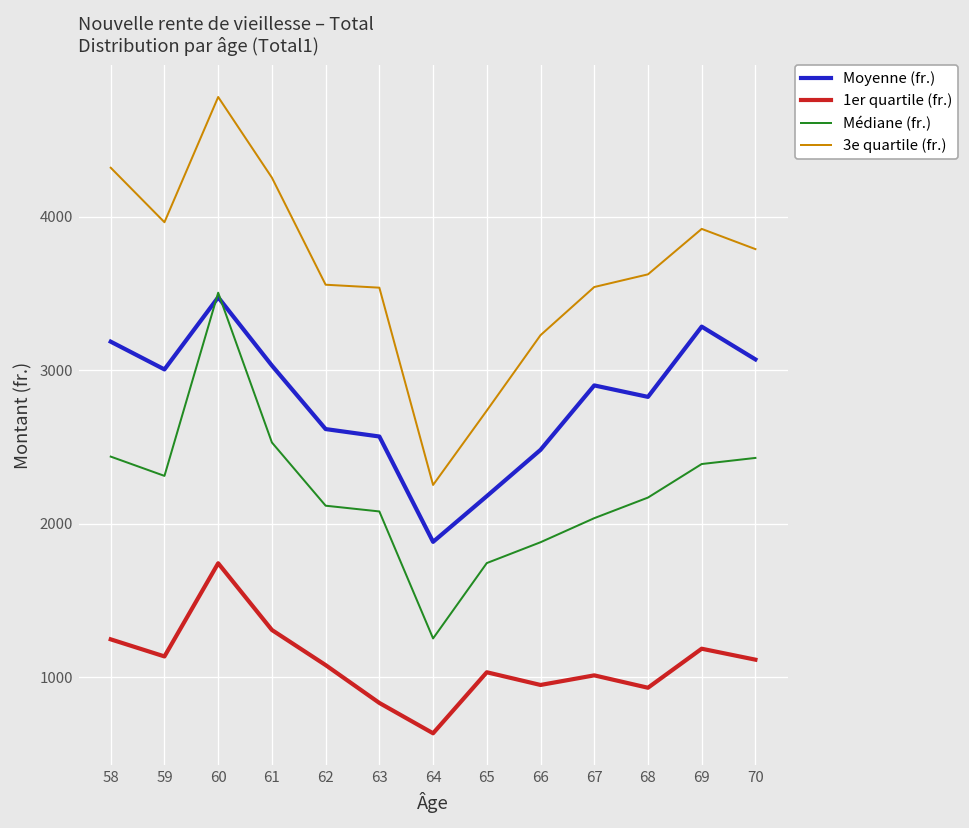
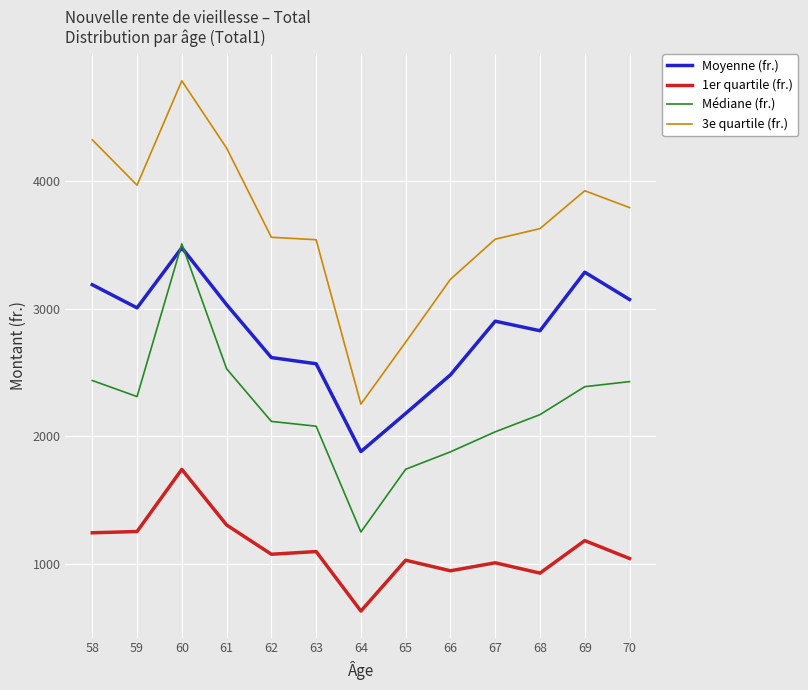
1er quartile (fr.), 59: 1130 -> 1260
1er quartile (fr.), 63: 830 -> 1100
1er quartile (fr.), 70: 1110 -> 1040
